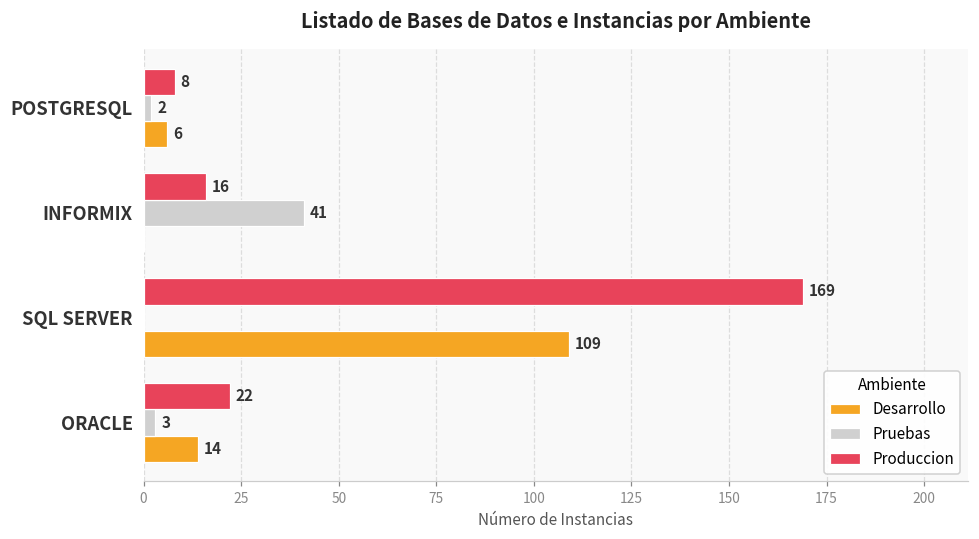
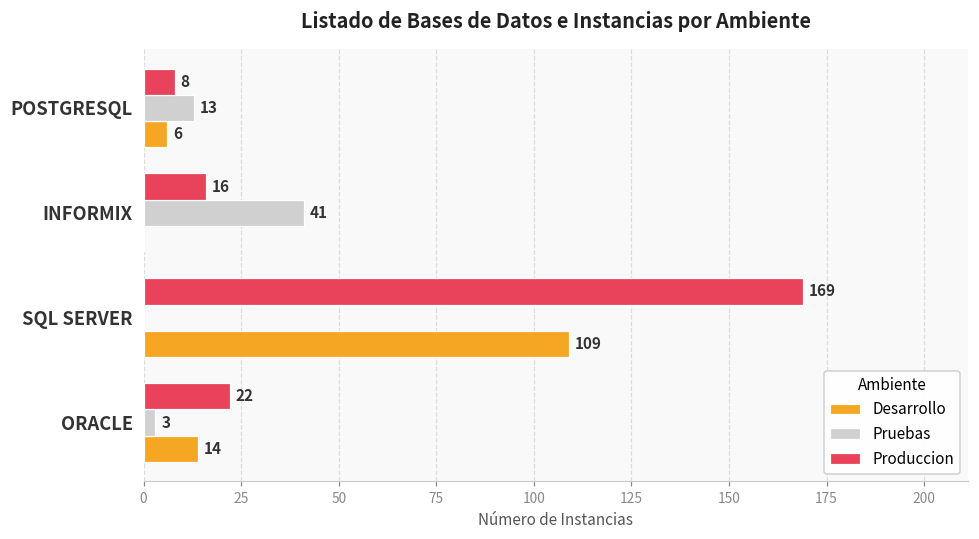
Pruebas, POSTGRESQL: 2 -> 13
